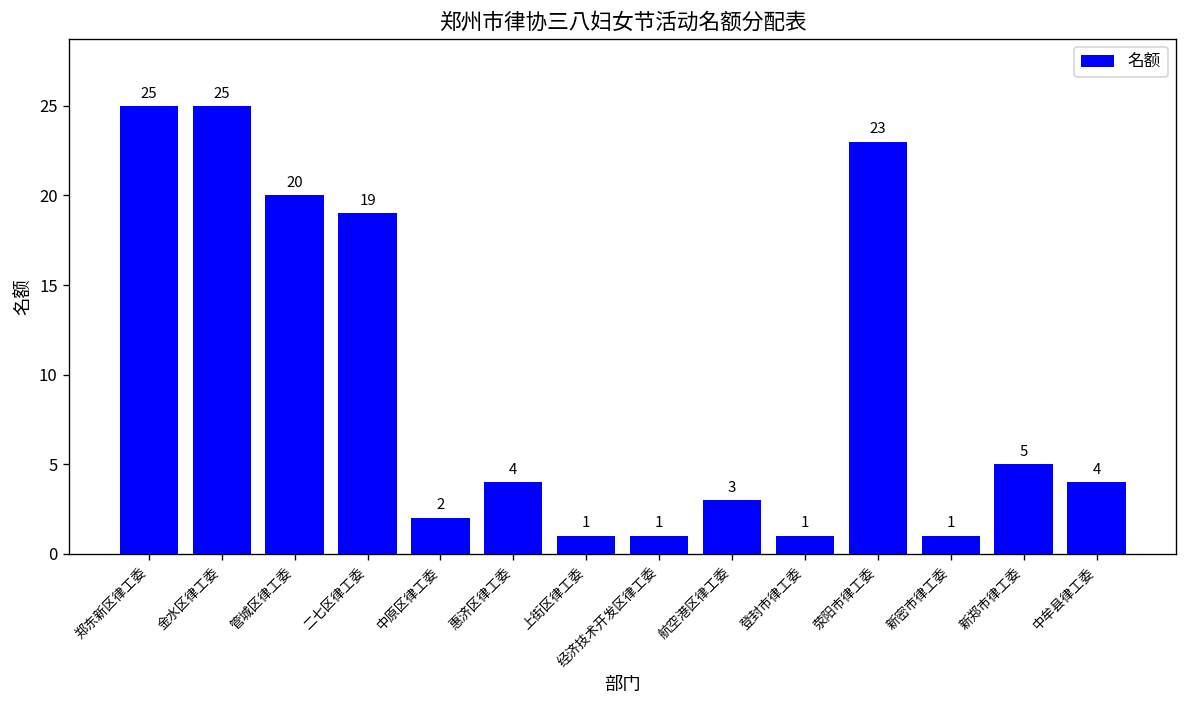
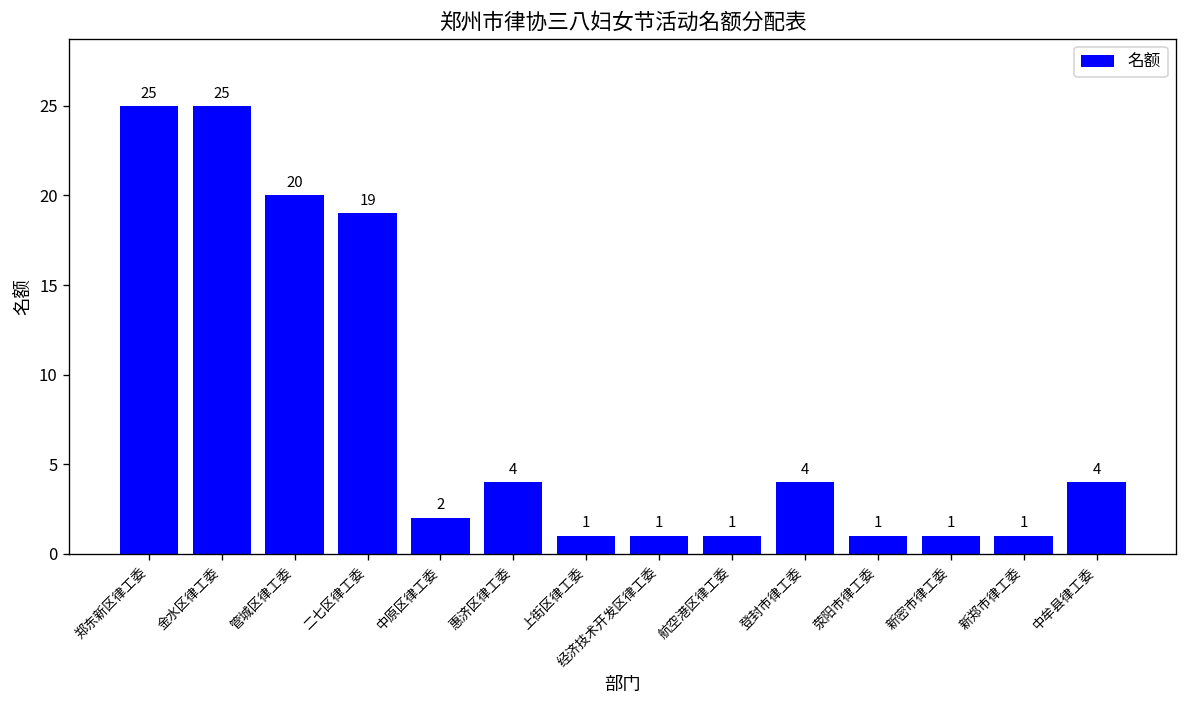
航空港区律工委: 3 -> 1
登封市律工委: 1 -> 4
荥阳市律工委: 23 -> 1
新郑市律工委: 5 -> 1
